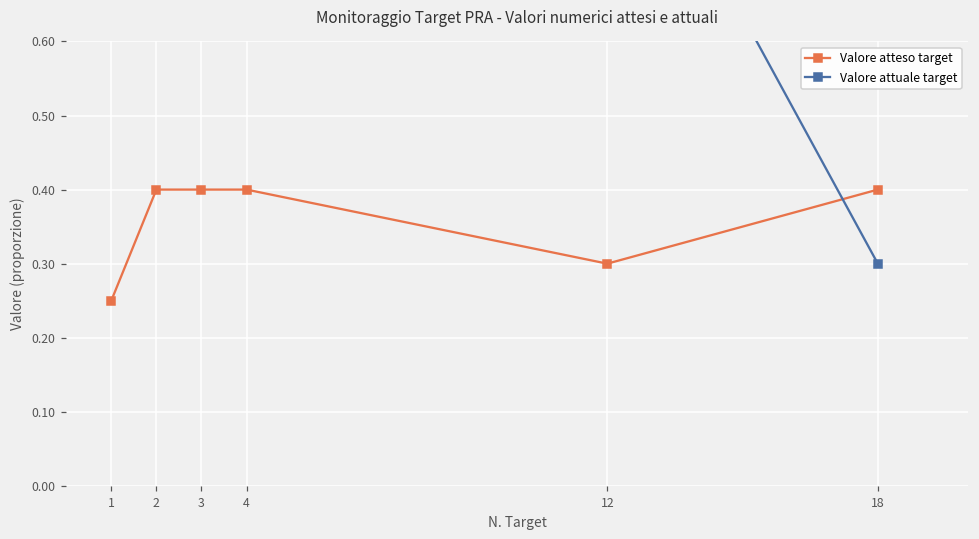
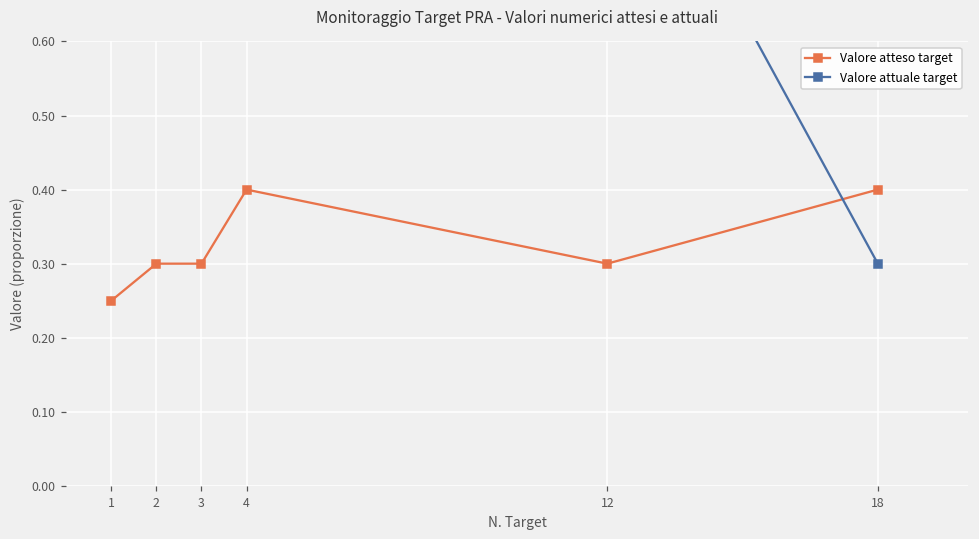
Valore atteso target, 2: 0.4 -> 0.3
Valore atteso target, 3: 0.4 -> 0.3
